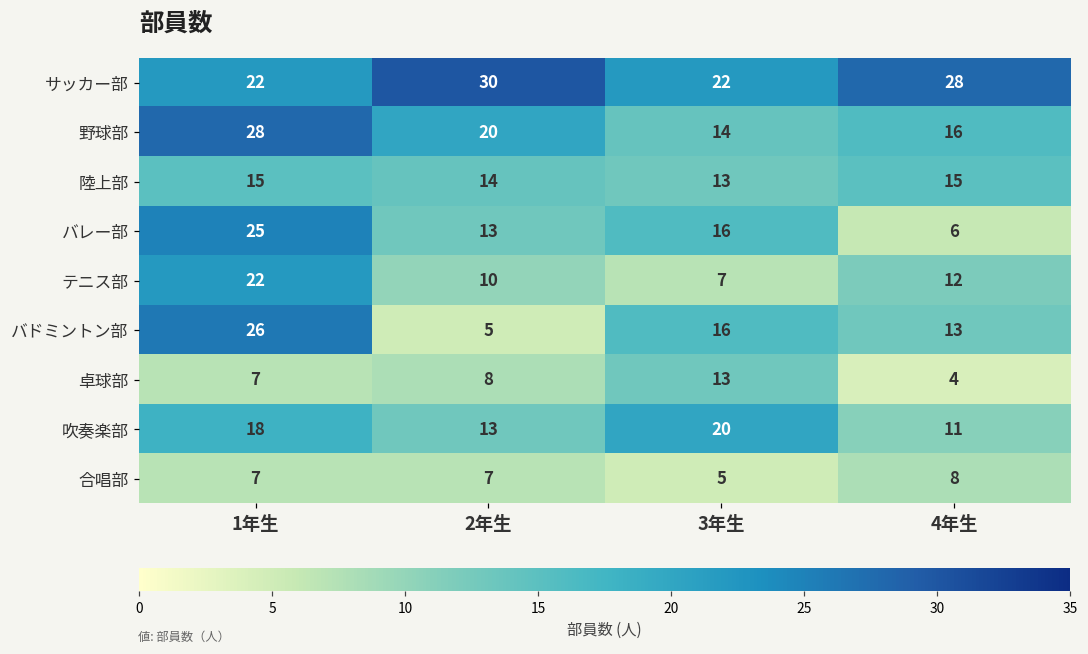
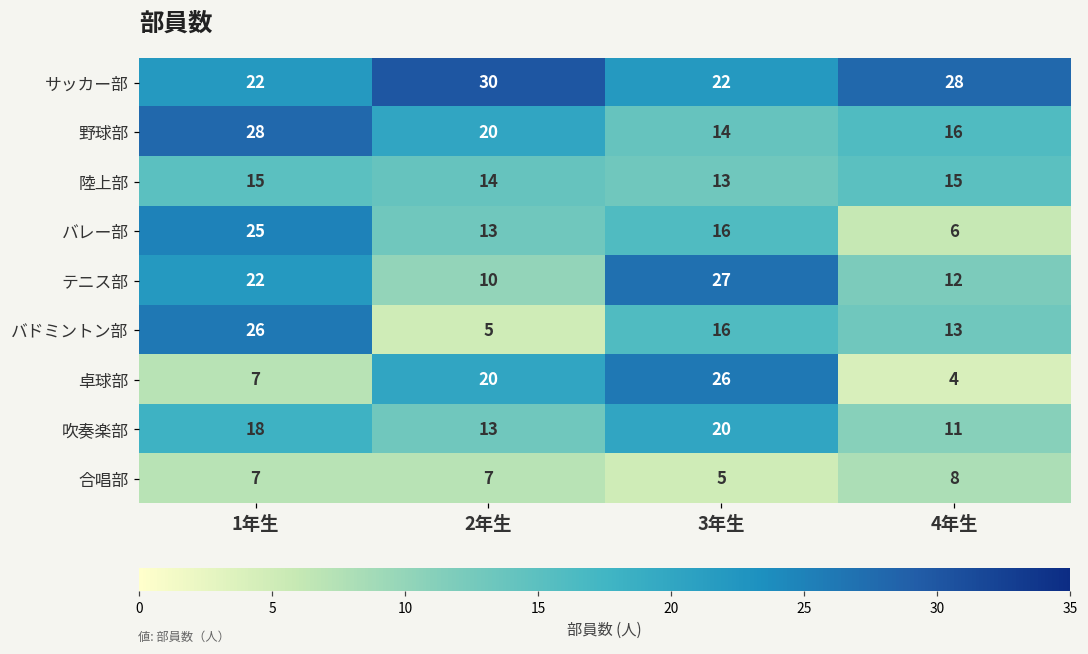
テニス部, 3年生: 7 -> 27
卓球部, 2年生: 8 -> 20
卓球部, 3年生: 13 -> 26
